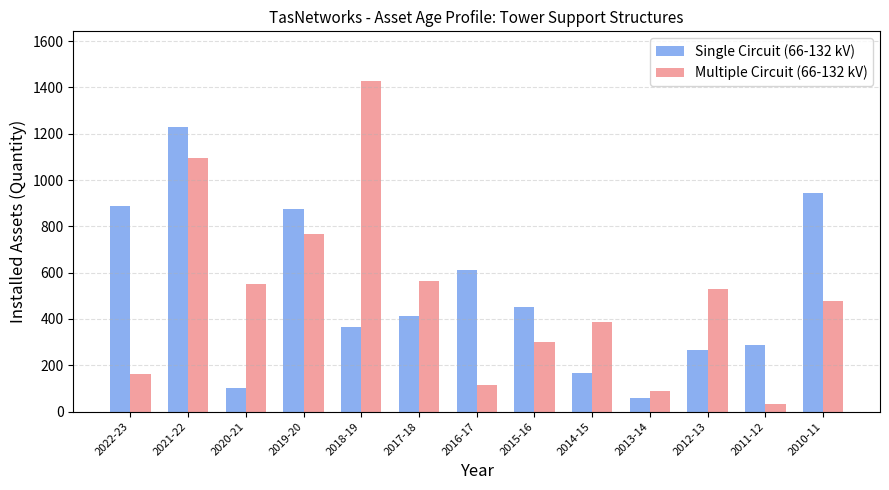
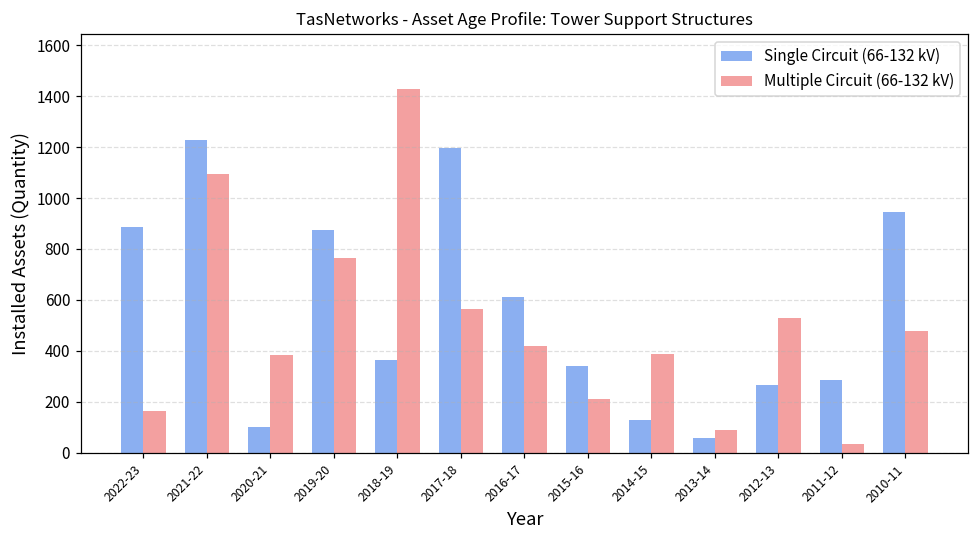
Multiple Circuit (66-132 kV), 2020-21: 550 -> 380
Single Circuit (66-132 kV), 2017-18: 410 -> 1200
Multiple Circuit (66-132 kV), 2016-17: 110 -> 420
Single Circuit (66-132 kV), 2015-16: 450 -> 340
Multiple Circuit (66-132 kV), 2015-16: 300 -> 210
Single Circuit (66-132 kV), 2014-15: 170 -> 130
